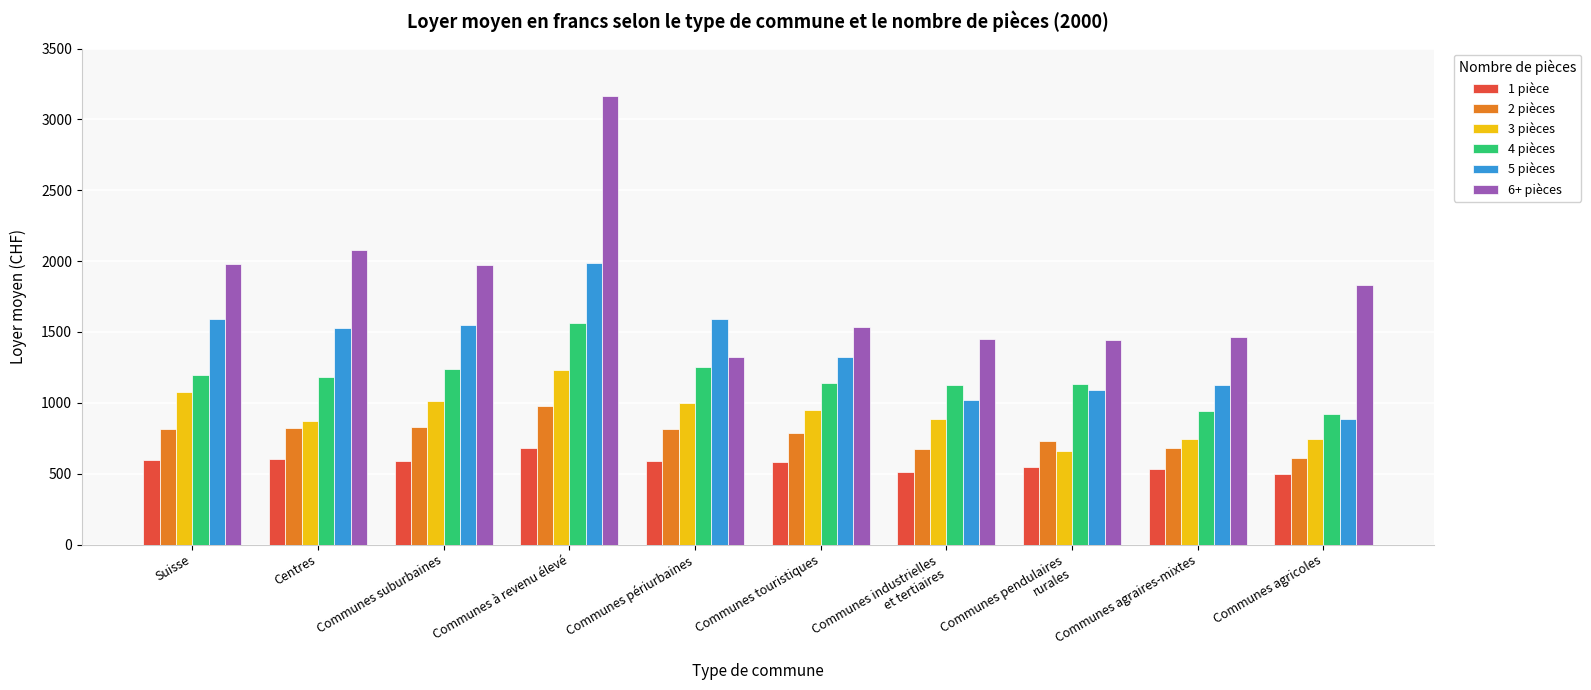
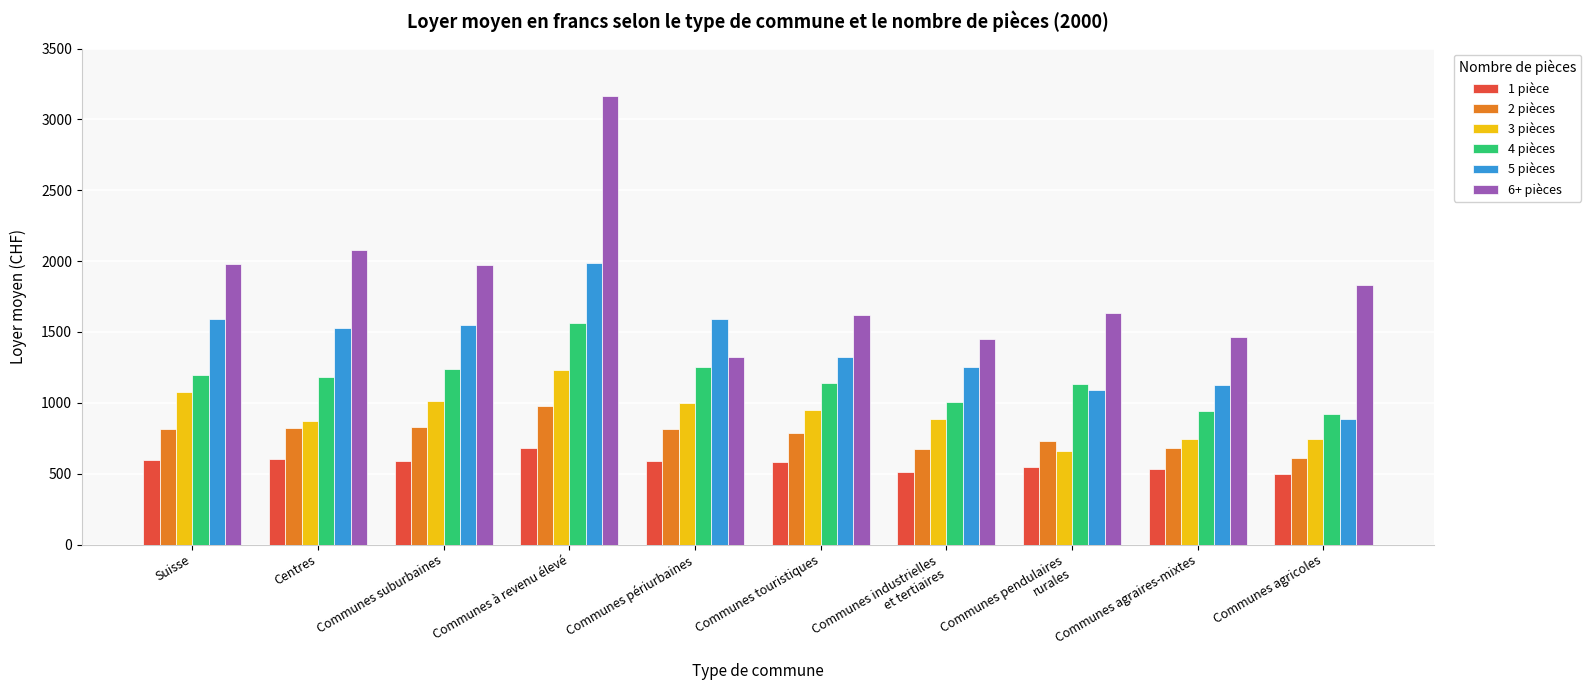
6+ pièces, Communes touristiques: 1540 -> 1620
4 pièces, Communes industrielles et tertiaires: 1130 -> 1000
5 pièces, Communes industrielles et tertiaires: 1020 -> 1260
6+ pièces, Communes pendulaires rurales: 1440 -> 1640
